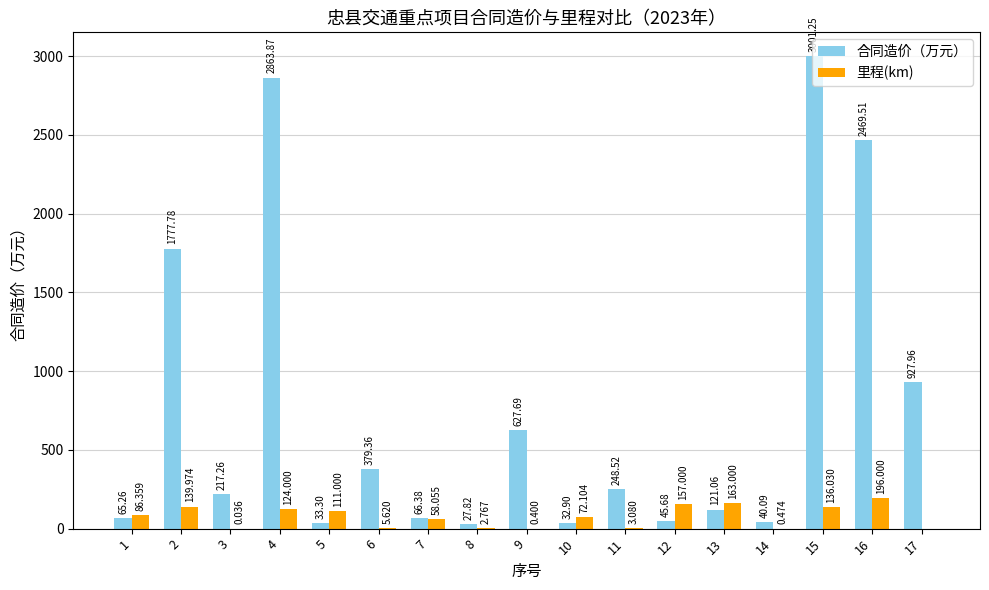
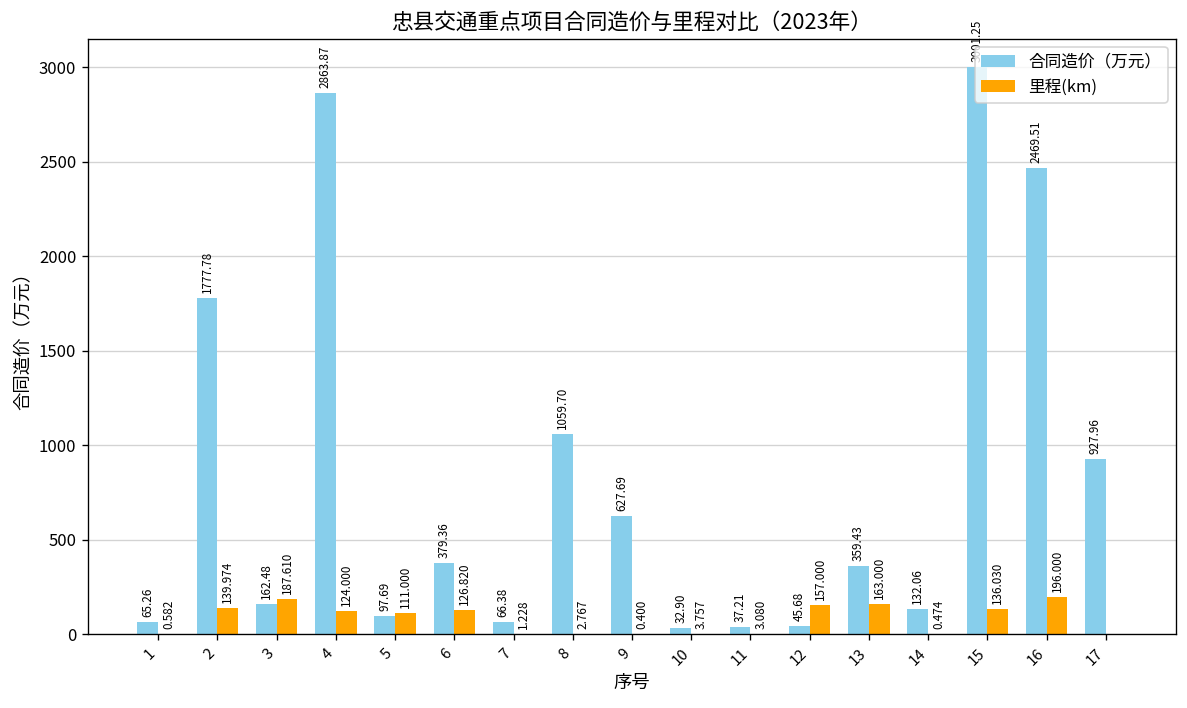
里程(km), 1: 86.359 -> 0.582
合同造价（万元）, 3: 217.26 -> 162.48
里程(km), 3: 0.036 -> 187.610
合同造价（万元）, 5: 33.30 -> 97.69
里程(km), 6: 5.620 -> 126.820
里程(km), 7: 58.055 -> 1.228
合同造价（万元）, 8: 27.82 -> 1059.70
里程(km), 10: 72.104 -> 3.757
合同造价（万元）, 11: 248.52 -> 37.21
合同造价（万元）, 13: 121.06 -> 359.43
合同造价（万元）, 14: 40.09 -> 132.06
